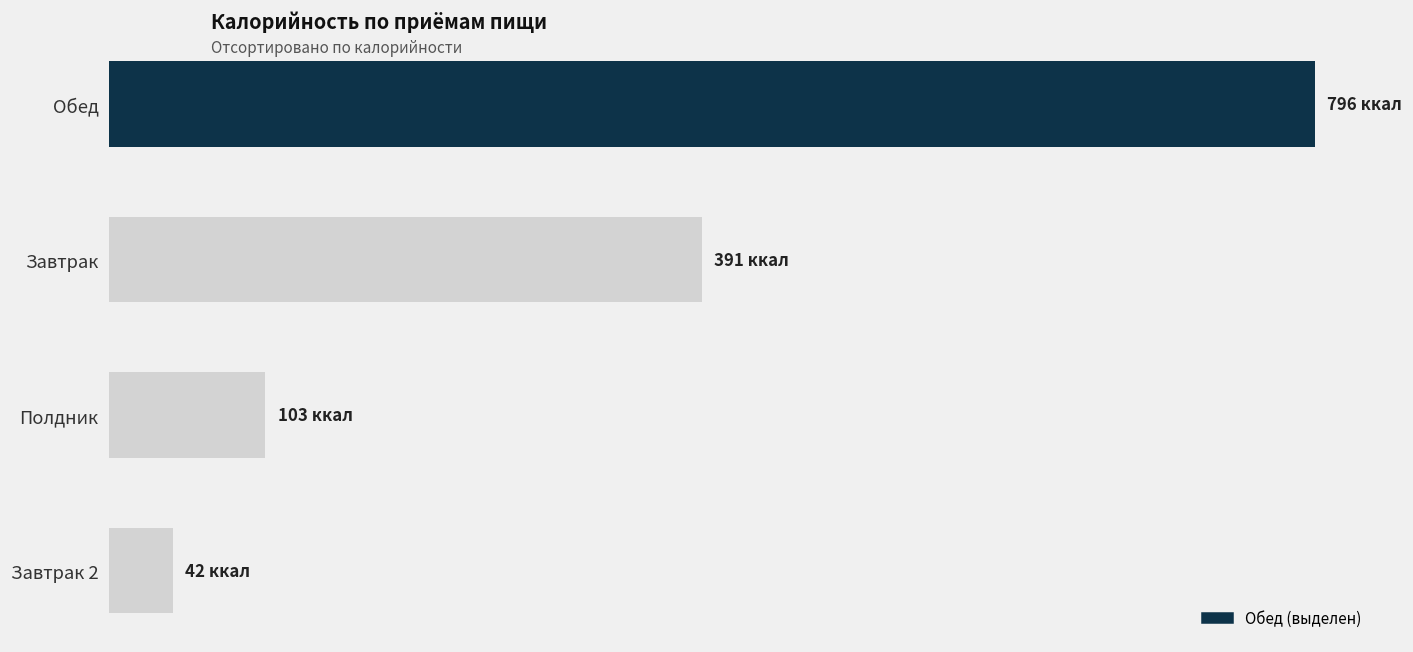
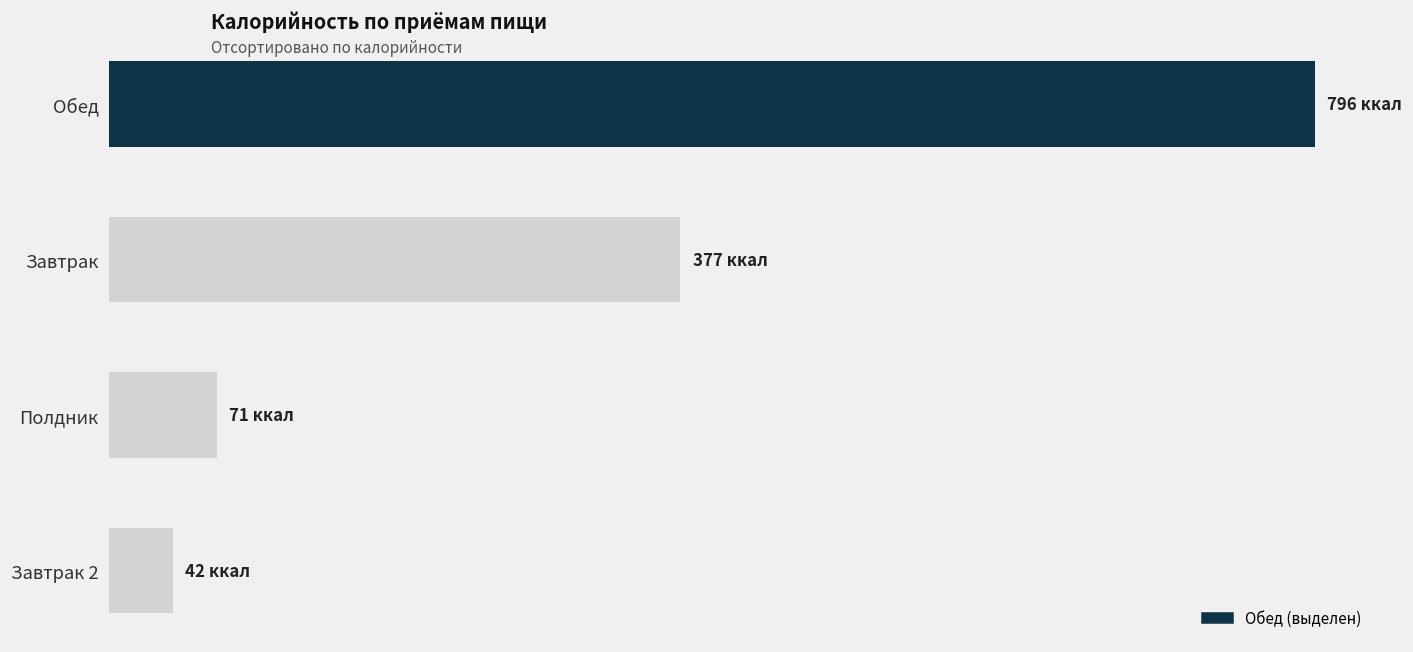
Завтрак: 391 -> 377
Полдник: 103 -> 71
